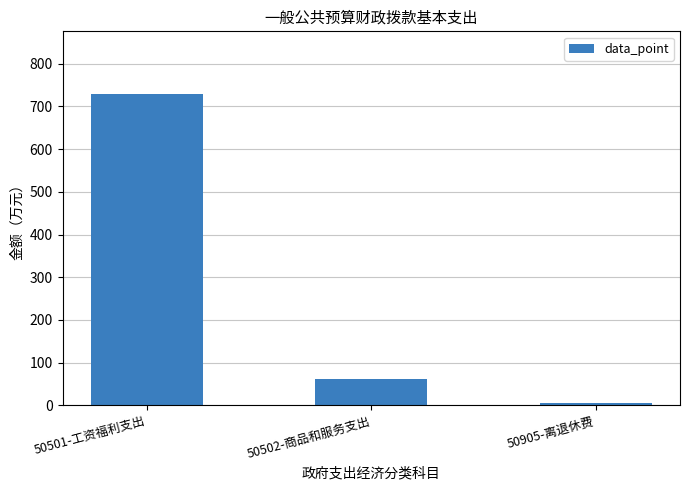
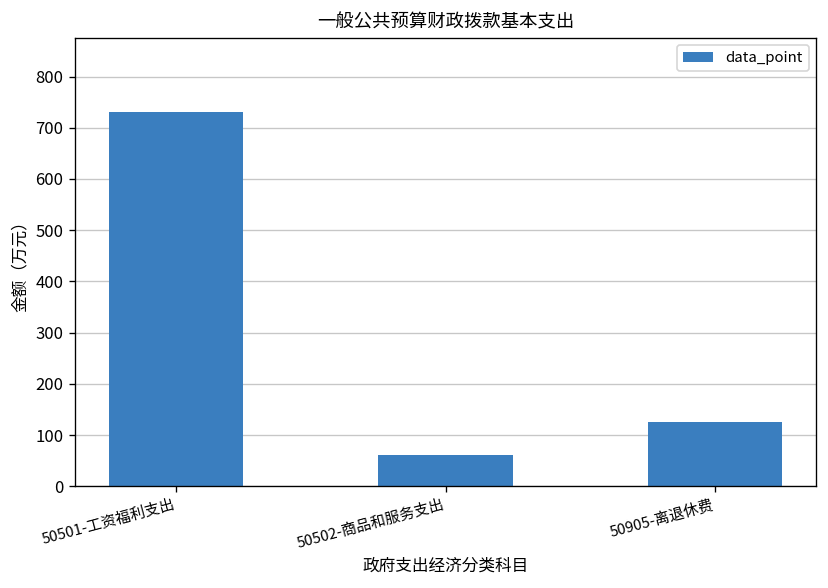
50905-离退休费: 0 -> 130
